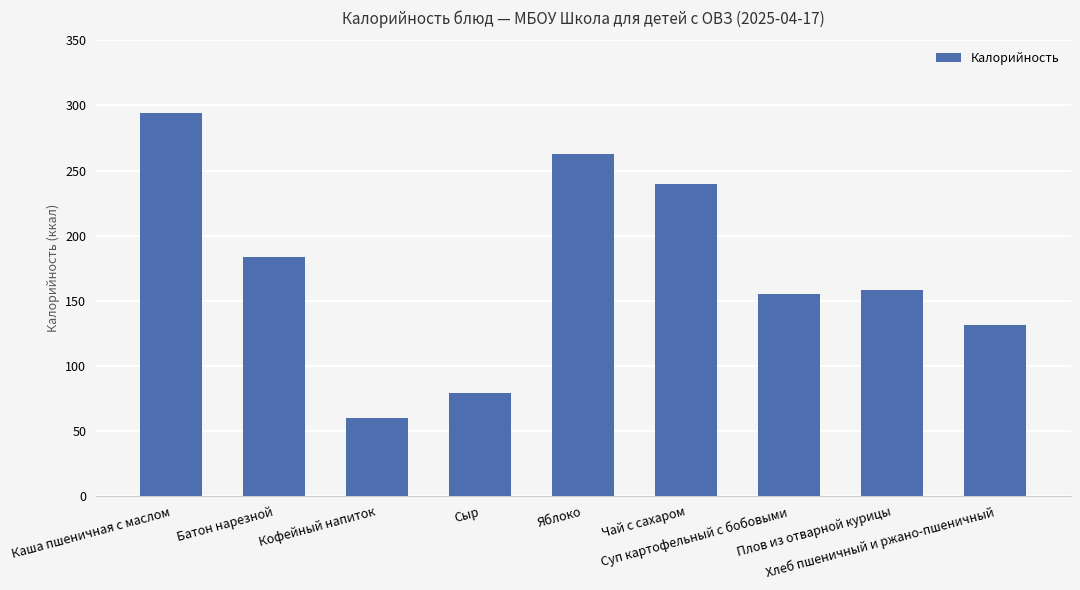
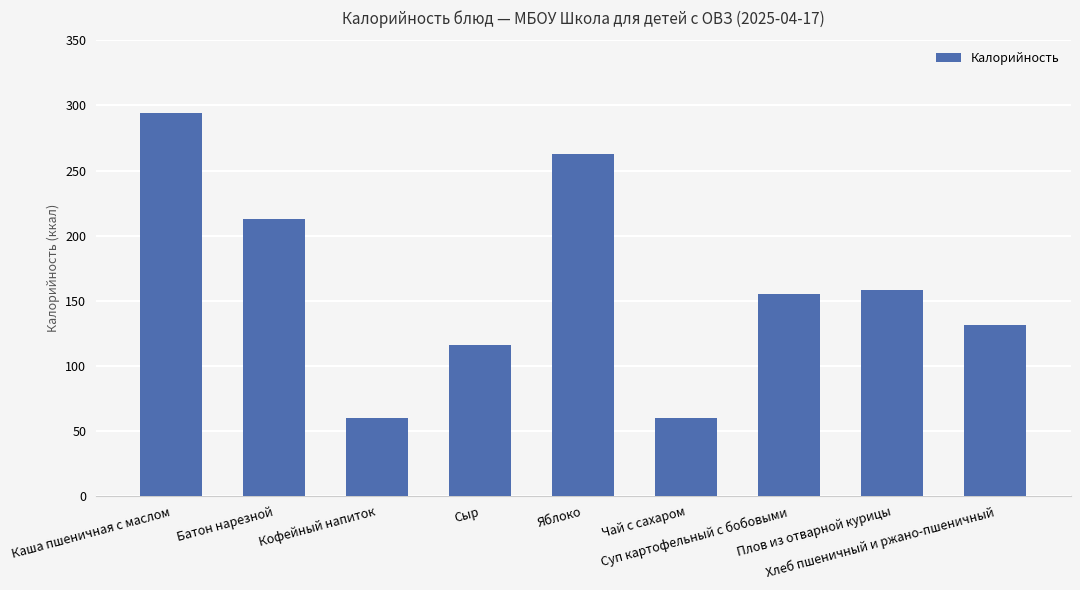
Батон нарезной: 183 -> 213
Сыр: 79 -> 116
Чай с сахаром: 240 -> 60
